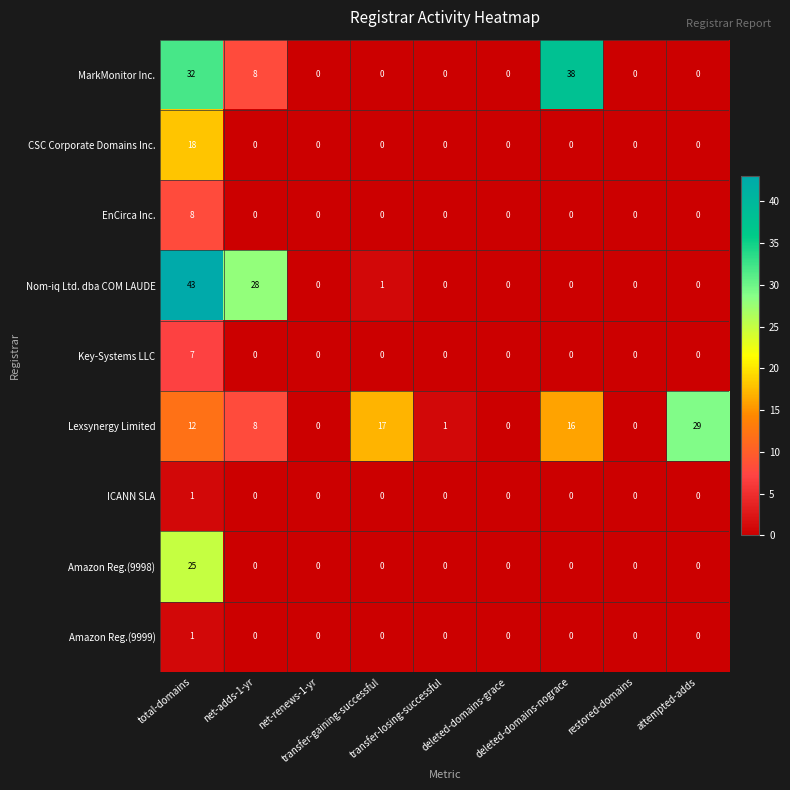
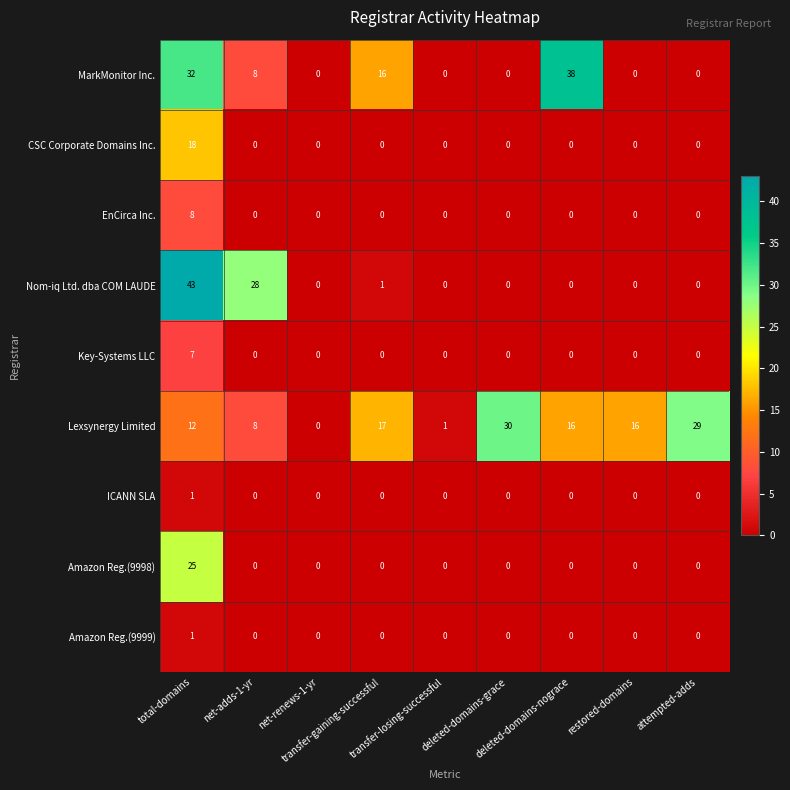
MarkMonitor Inc., transfer-gaining-successful: 0 -> 16
Lexsynergy Limited, deleted-domains-grace: 0 -> 30
Lexsynergy Limited, restored-domains: 0 -> 16
